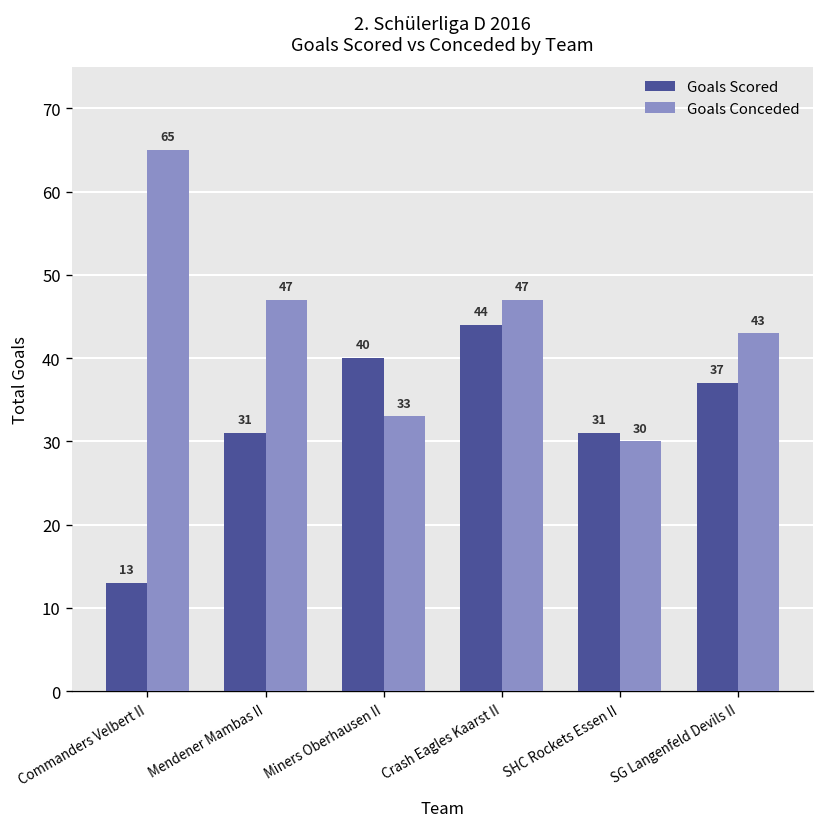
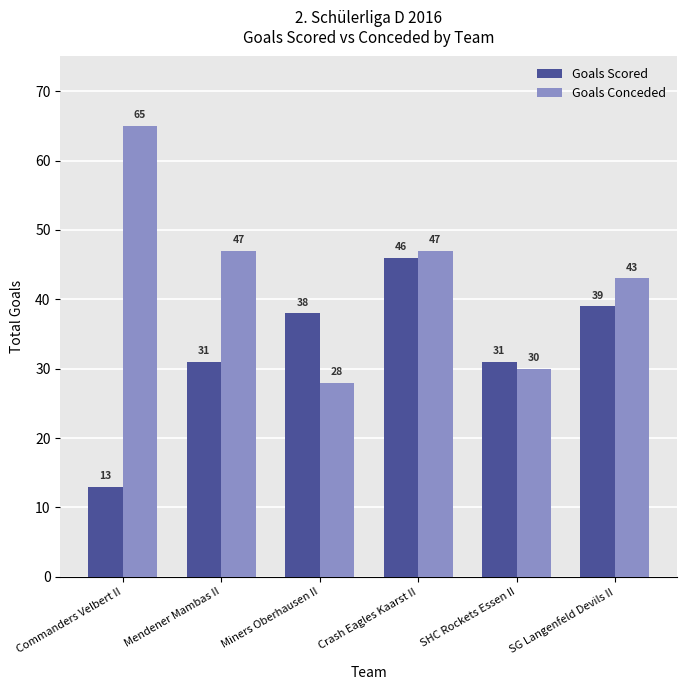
Goals Scored, Miners Oberhausen II: 40 -> 38
Goals Conceded, Miners Oberhausen II: 33 -> 28
Goals Scored, Crash Eagles Kaarst II: 44 -> 46
Goals Scored, SG Langenfeld Devils II: 37 -> 39
